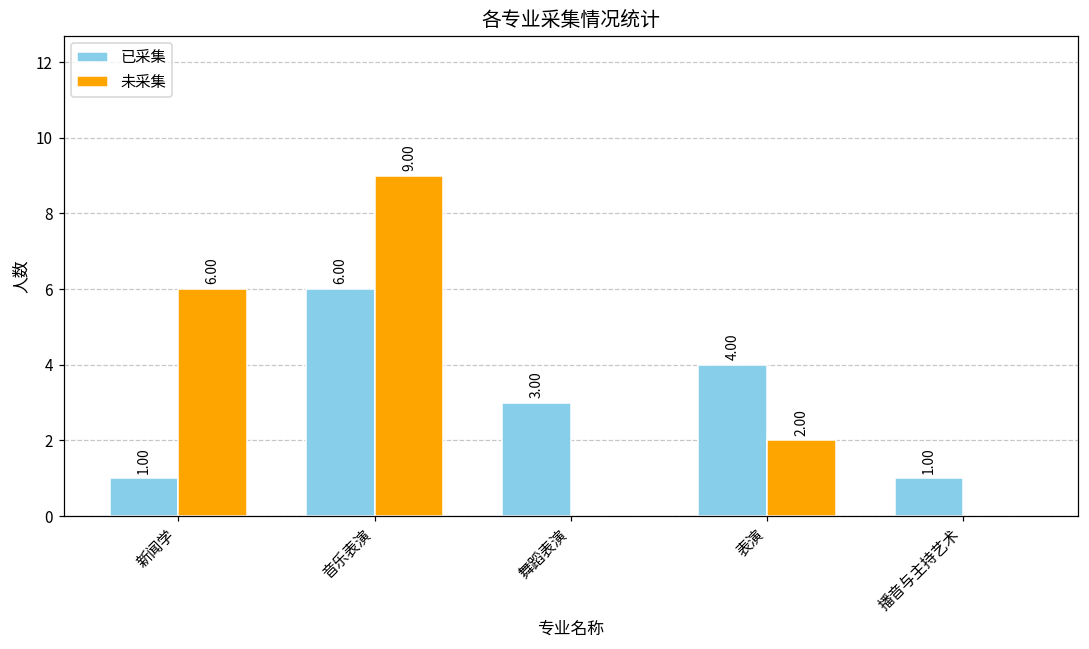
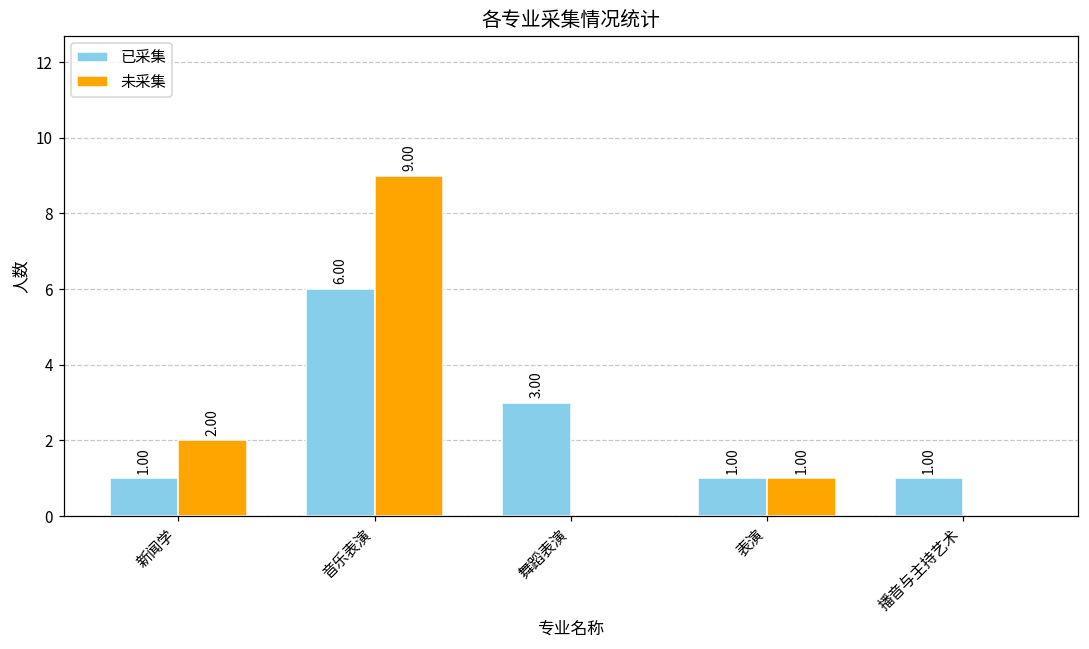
未采集, 新闻学: 6.00 -> 2.00
已采集, 表演: 4.00 -> 1.00
未采集, 表演: 2.00 -> 1.00
